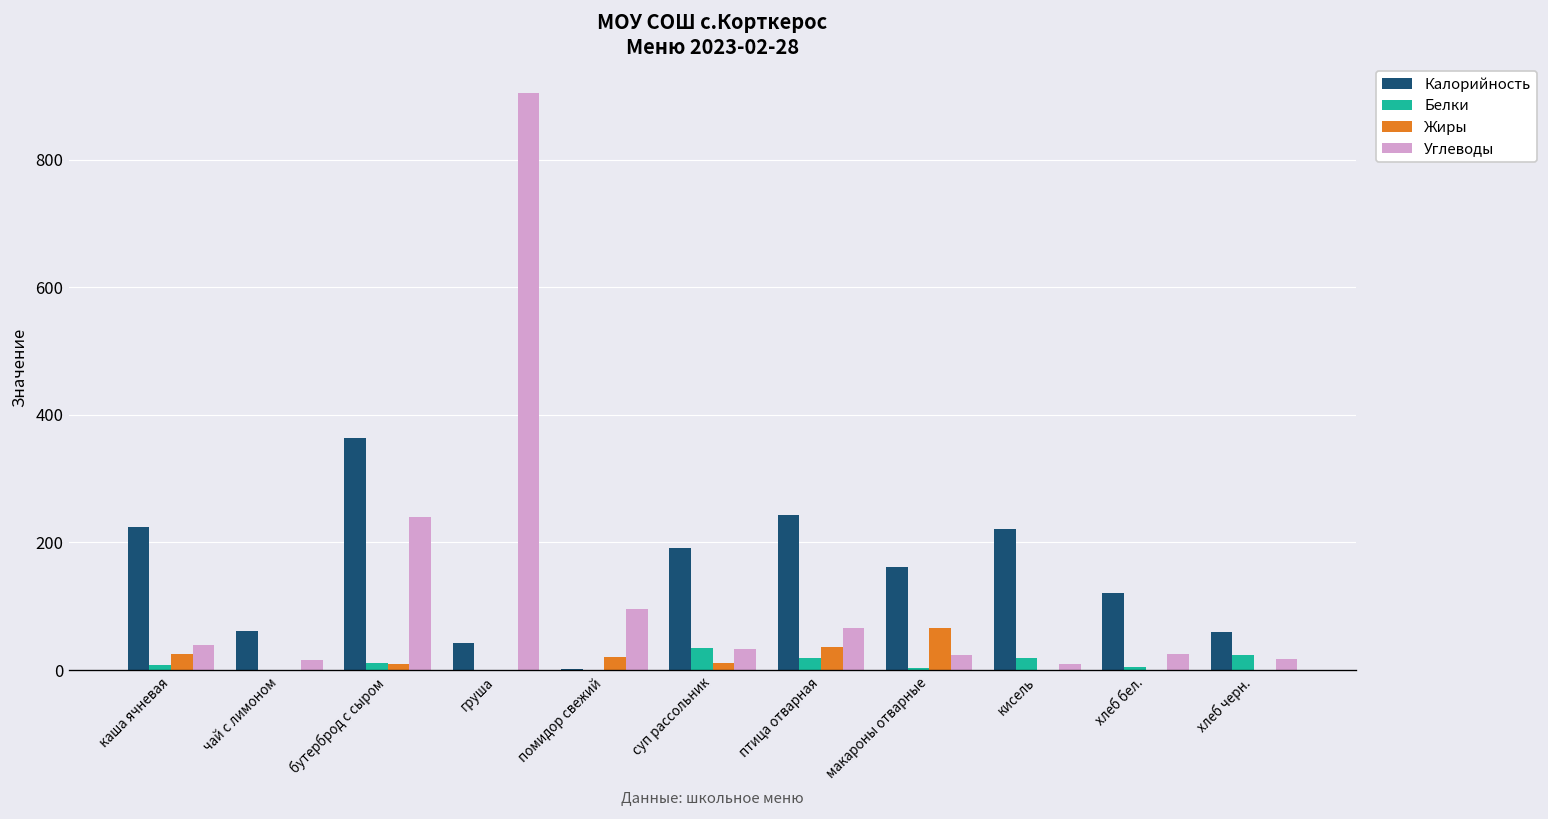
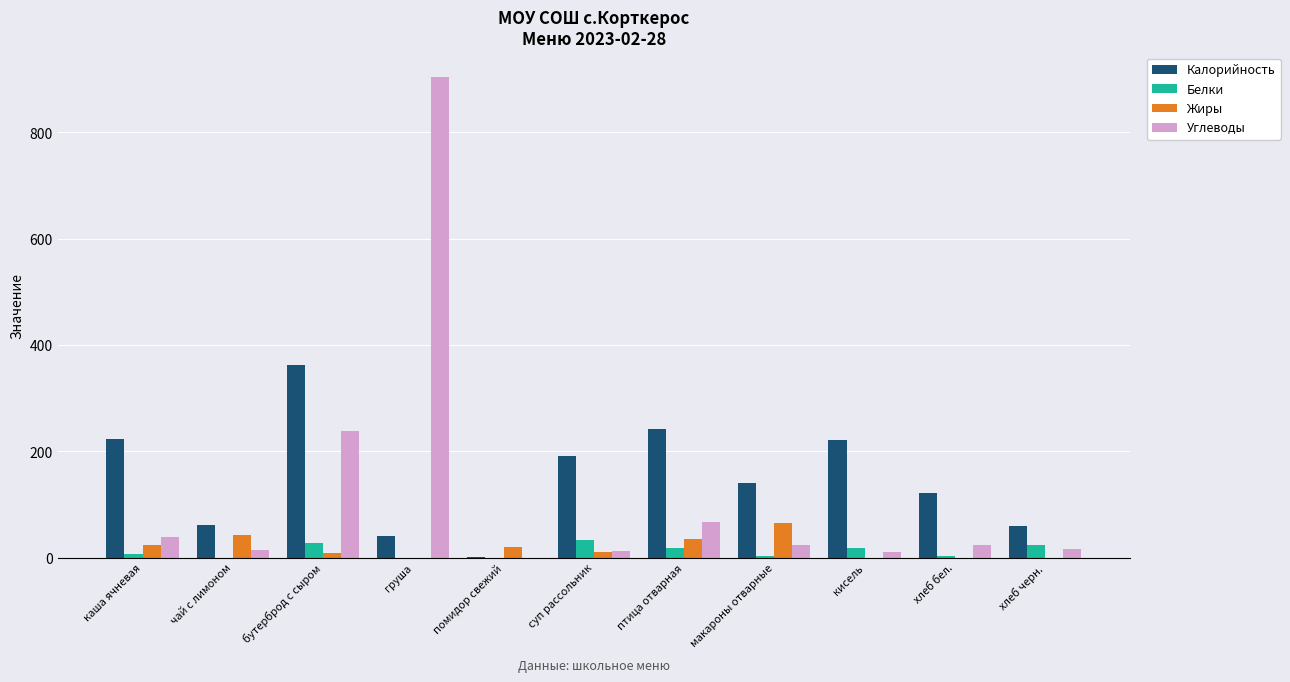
Жиры, чай с лимоном: 0 -> 40
Белки, бутерброд с сыром: 10 -> 30
Углеводы, помидор свежий: 100 -> 0
Углеводы, суп рассольник: 30 -> 10
Калорийность, макароны отварные: 160 -> 140
